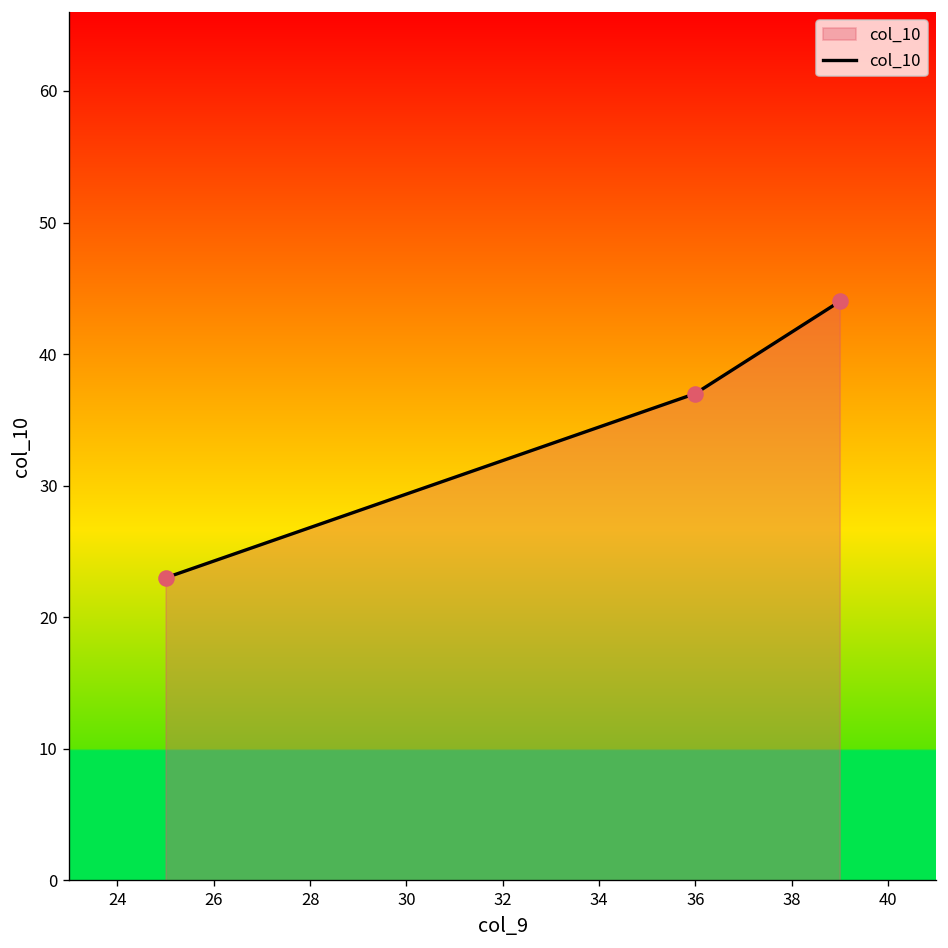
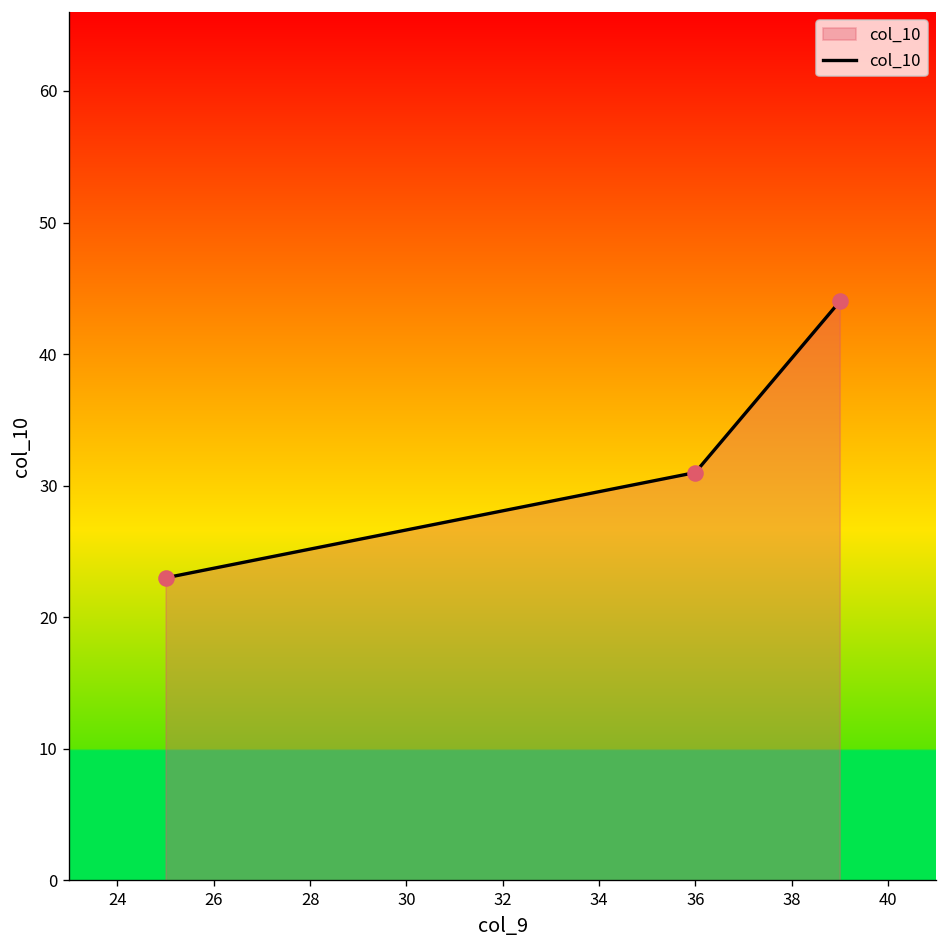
36: 37 -> 31
